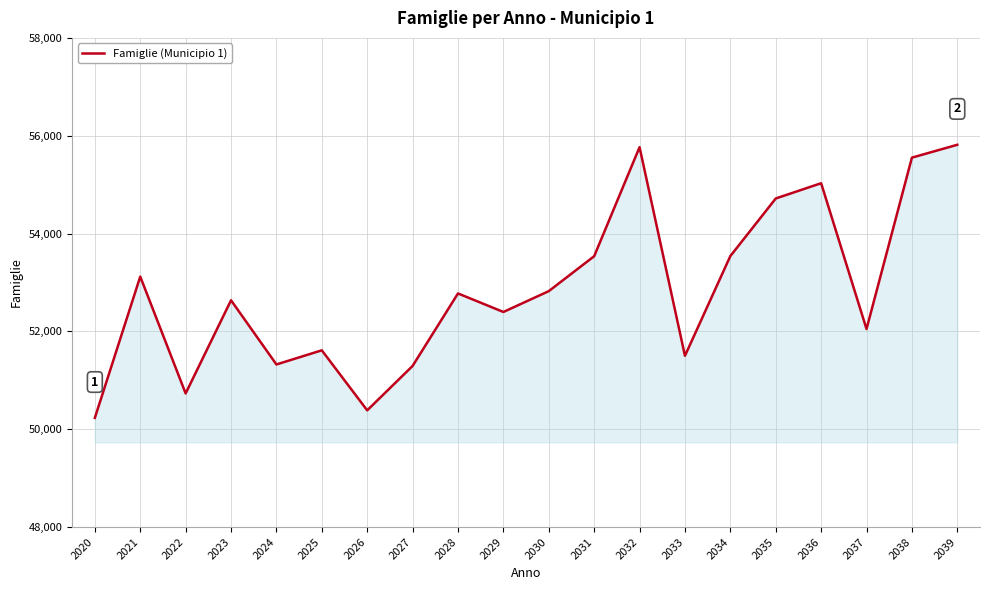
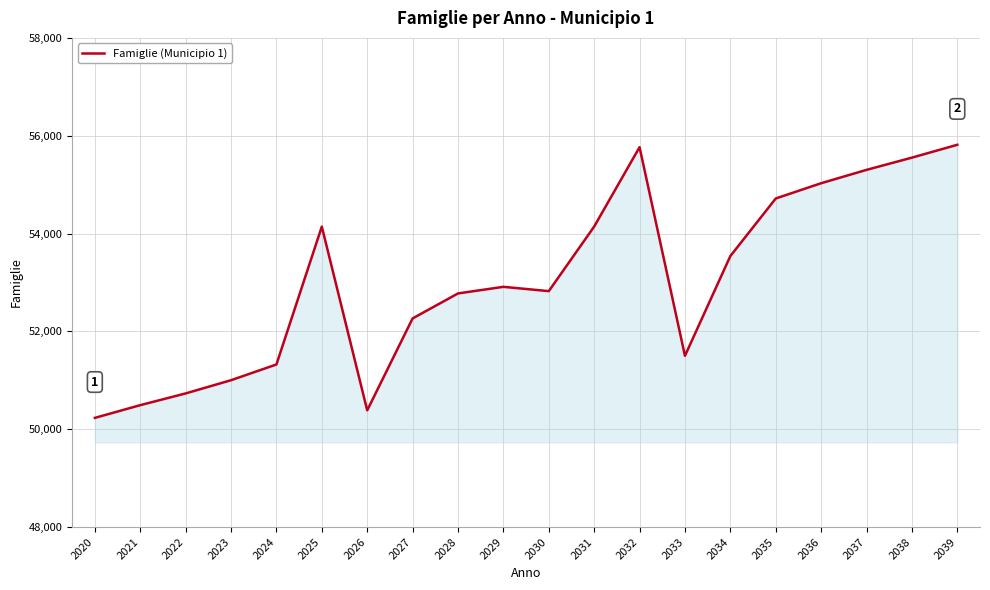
2021: 53,100 -> 50,500
2023: 52,600 -> 51,000
2025: 51,600 -> 54,100
2027: 51,300 -> 52,300
2029: 52,400 -> 52,900
2031: 53,500 -> 54,100
2037: 52,000 -> 55,300
